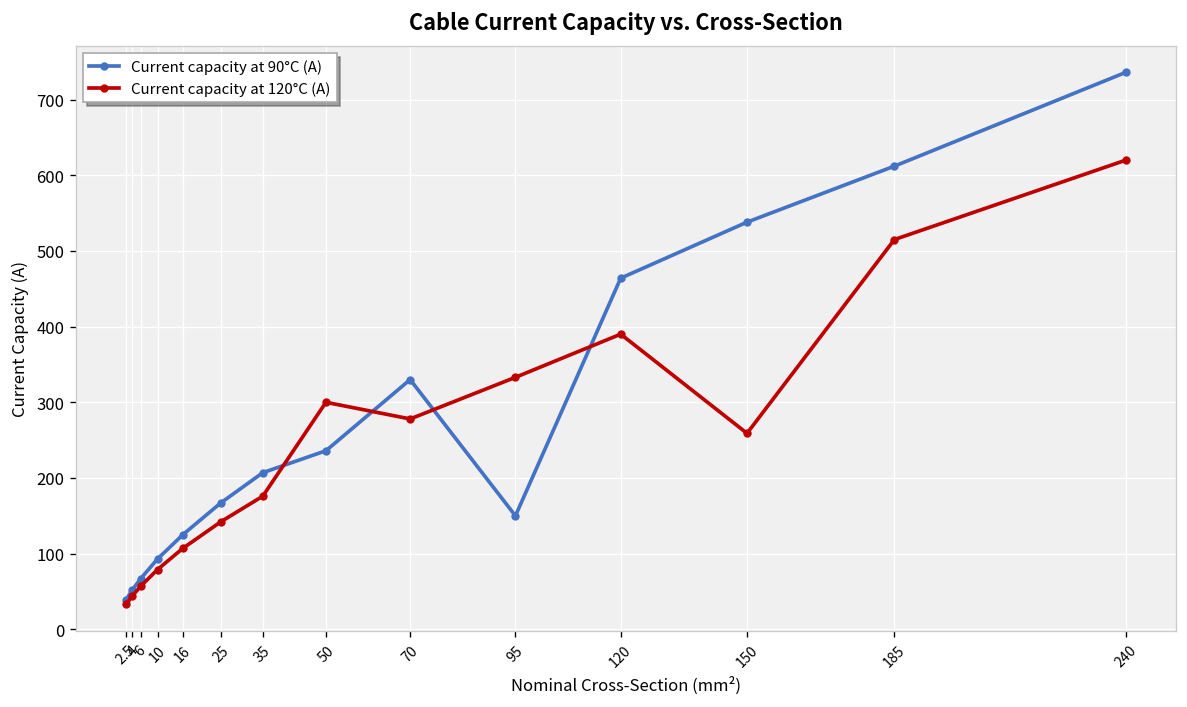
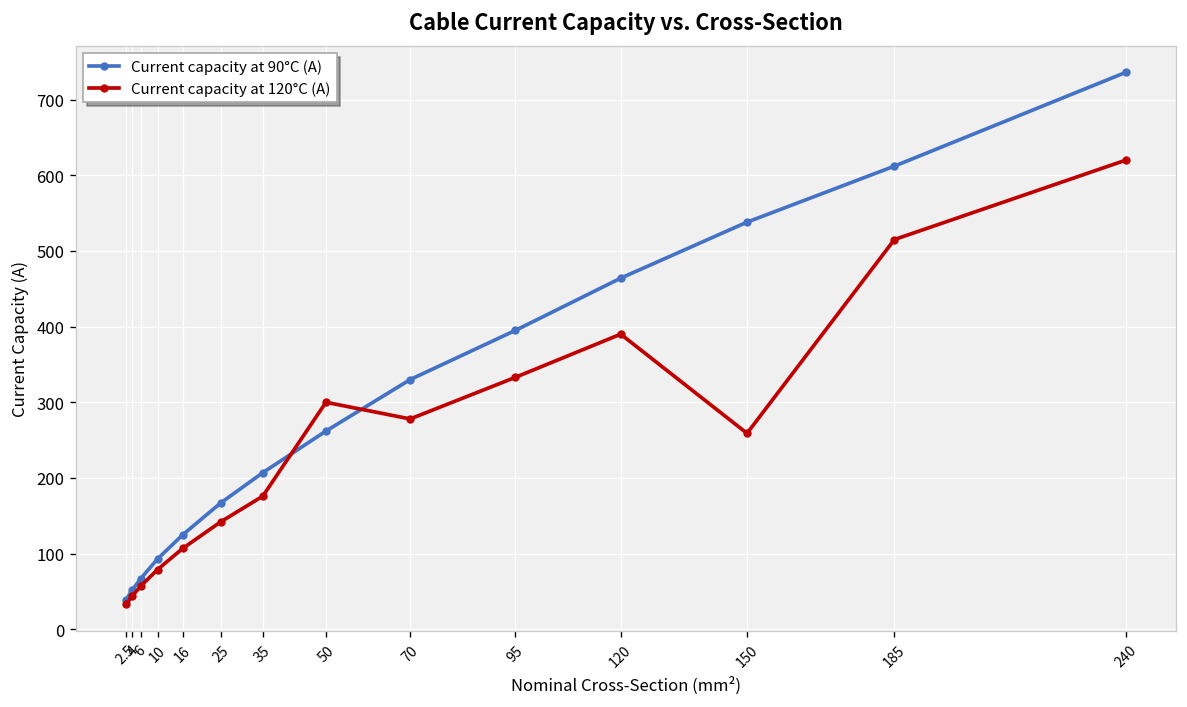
Current capacity at 90°C (A), 50: 240 -> 260
Current capacity at 90°C (A), 95: 150 -> 400
